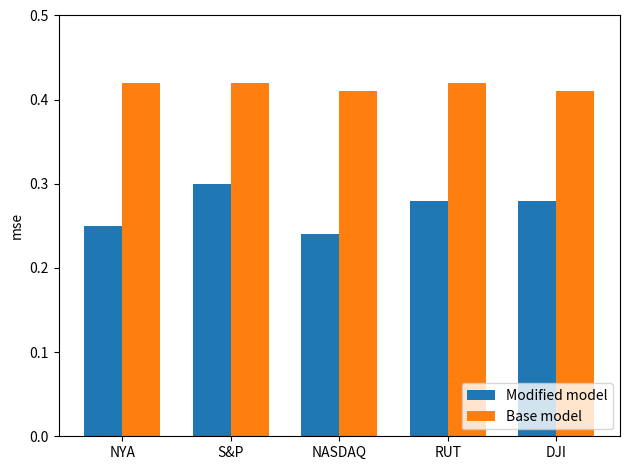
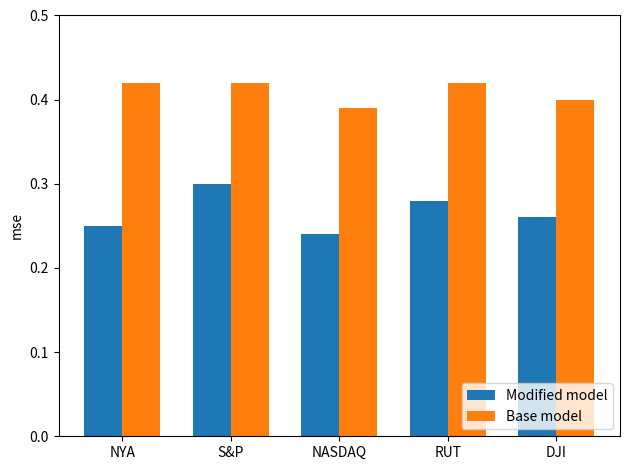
Base model, NASDAQ: 0.41 -> 0.39
Modified model, DJI: 0.28 -> 0.26
Base model, DJI: 0.41 -> 0.40
